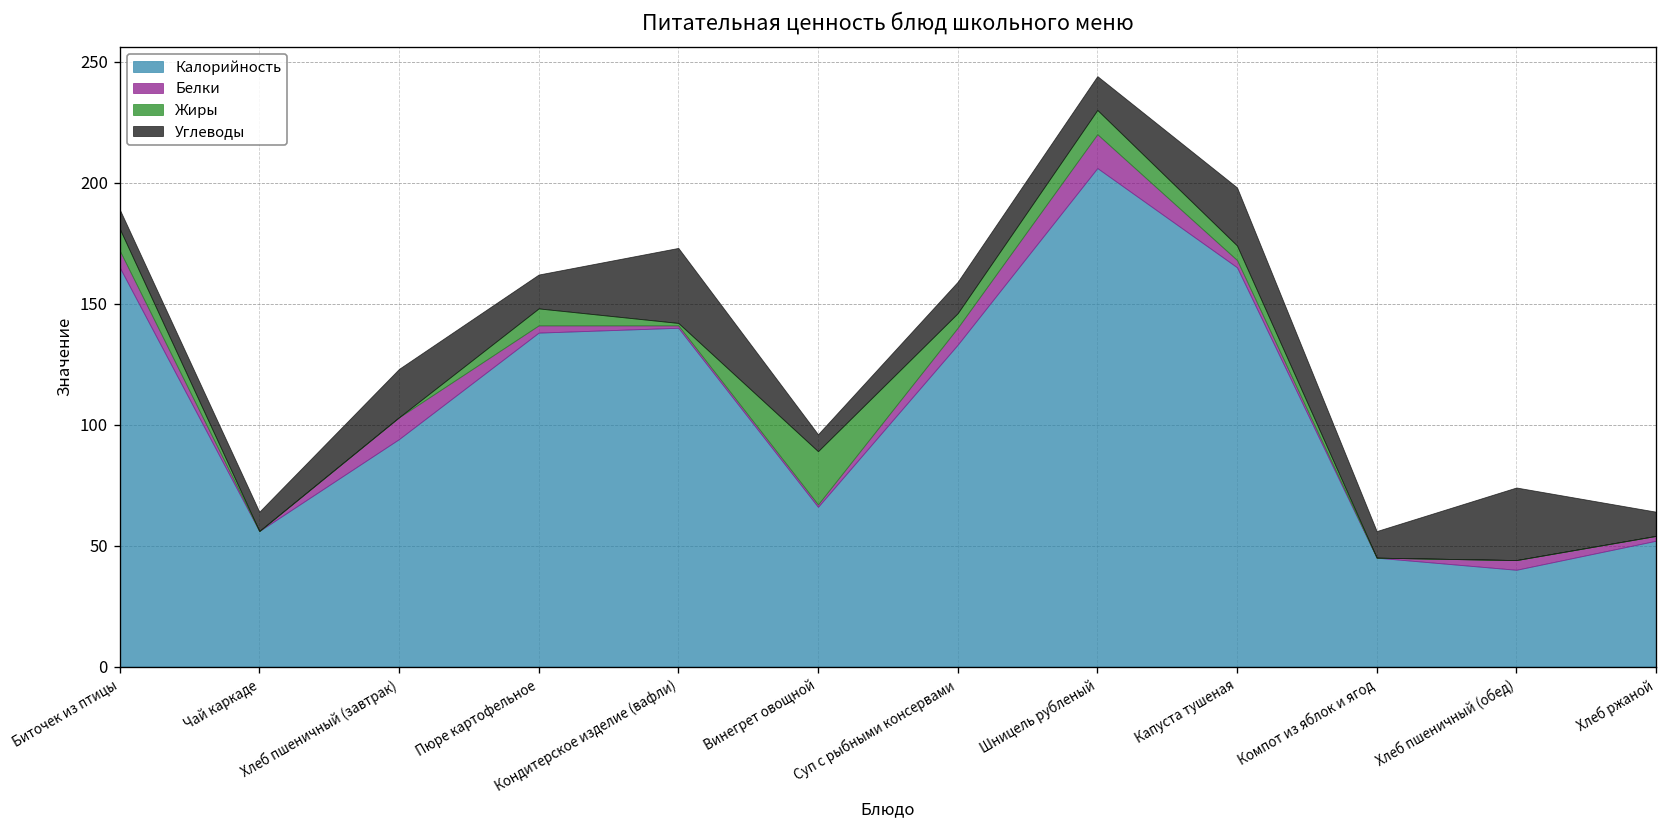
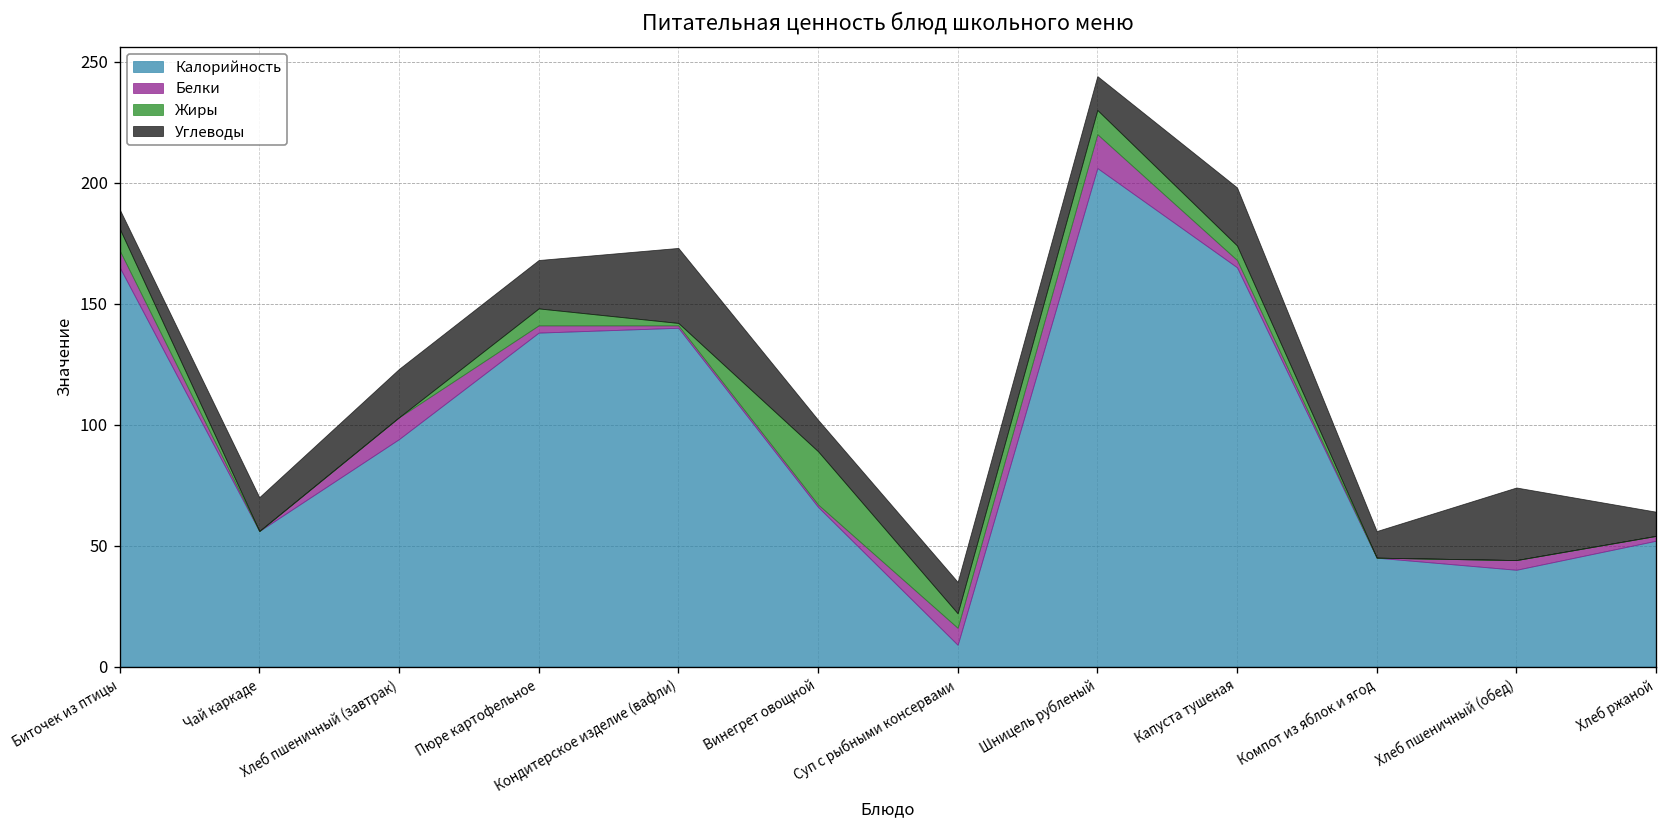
Углеводы, Чай каркаде: 8 -> 14
Углеводы, Пюре картофельное: 14 -> 20
Углеводы, Винегрет овощной: 7 -> 13
Калорийность, Суп с рыбными консервами: 133 -> 9
